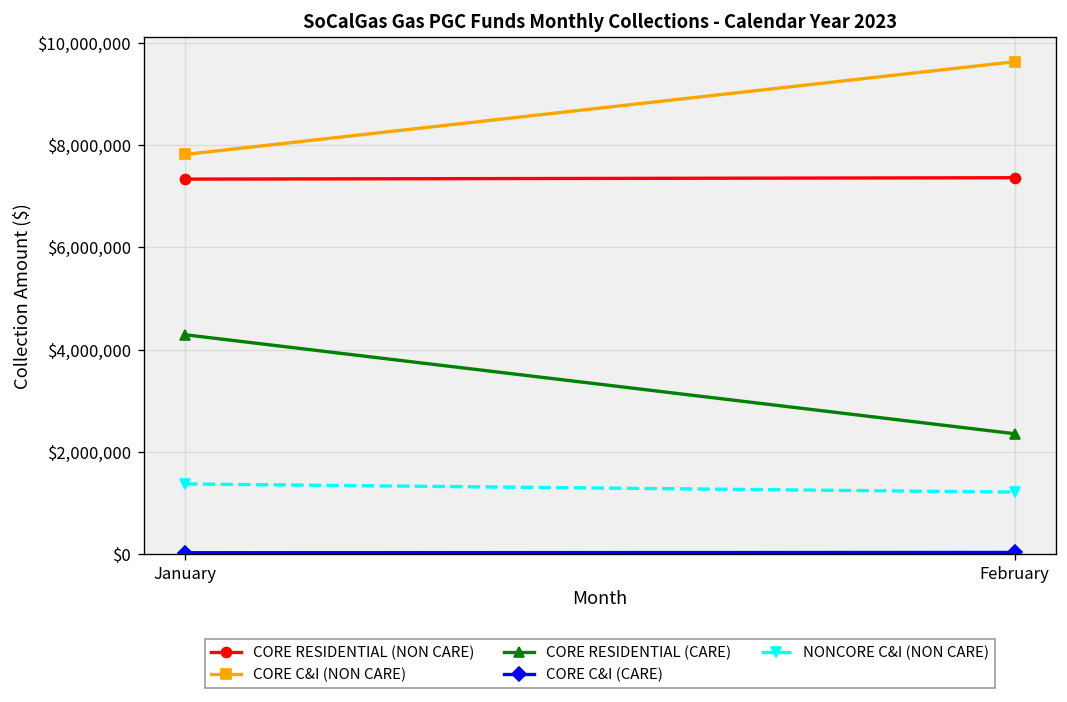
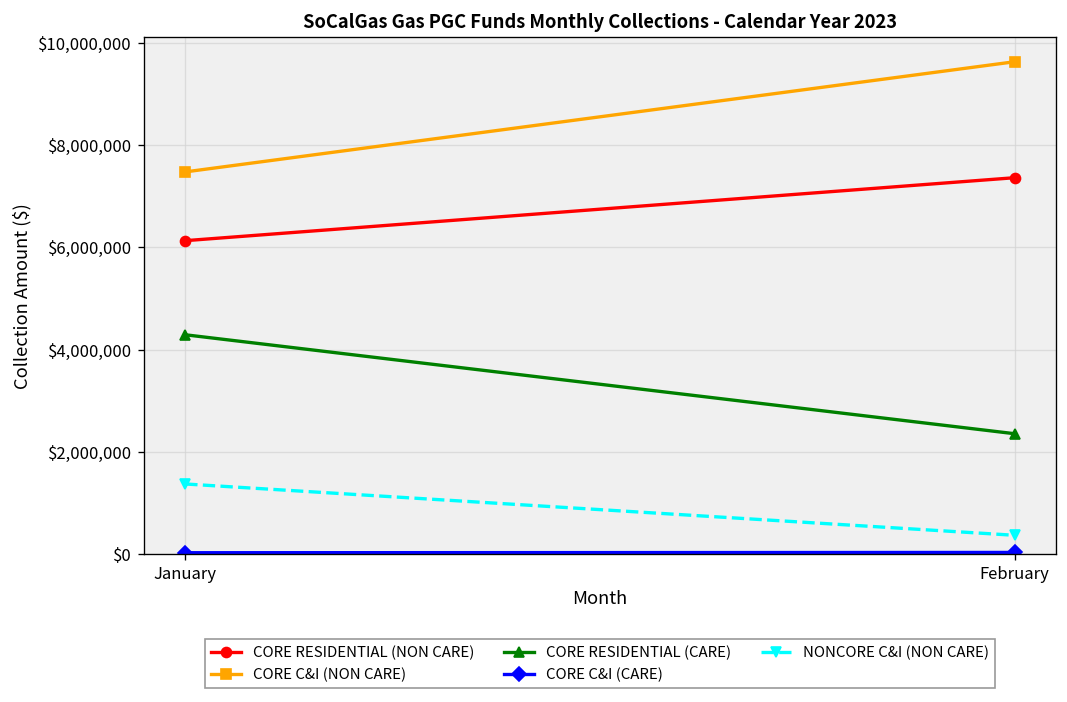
CORE RESIDENTIAL (NON CARE), January: $7,300,000 -> $6,100,000
CORE C&I (NON CARE), January: $7,800,000 -> $7,500,000
NONCORE C&I (NON CARE), February: $1,200,000 -> $400,000
